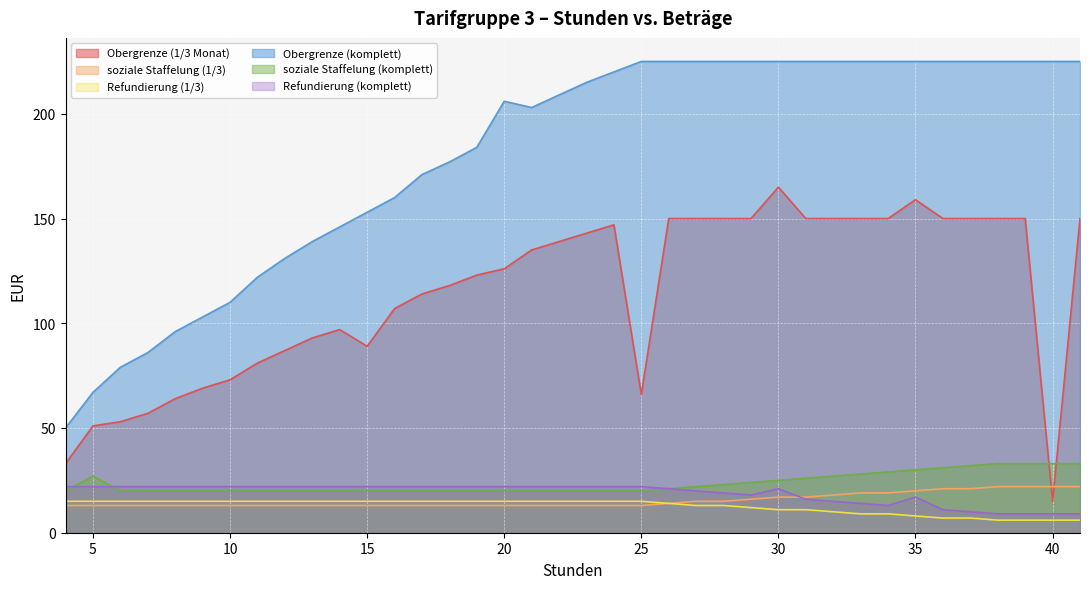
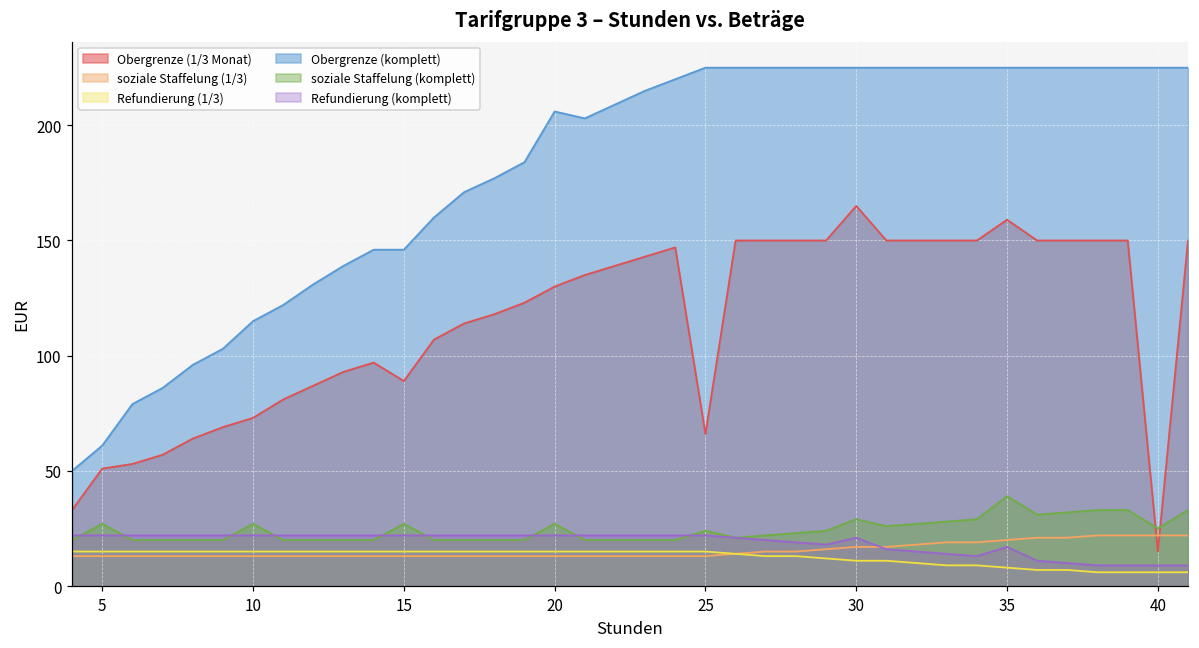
Obergrenze (komplett), 5: 67 -> 61
Obergrenze (komplett), 10: 110 -> 115
soziale Staffelung (komplett), 10: 20 -> 27
Obergrenze (komplett), 15: 153 -> 146
soziale Staffelung (komplett), 15: 20 -> 27
Obergrenze (1/3 Monat), 20: 126 -> 130
soziale Staffelung (komplett), 20: 20 -> 27
soziale Staffelung (komplett), 25: 20 -> 24
soziale Staffelung (komplett), 30: 25 -> 29
soziale Staffelung (komplett), 35: 30 -> 39
soziale Staffelung (komplett), 40: 33 -> 25
